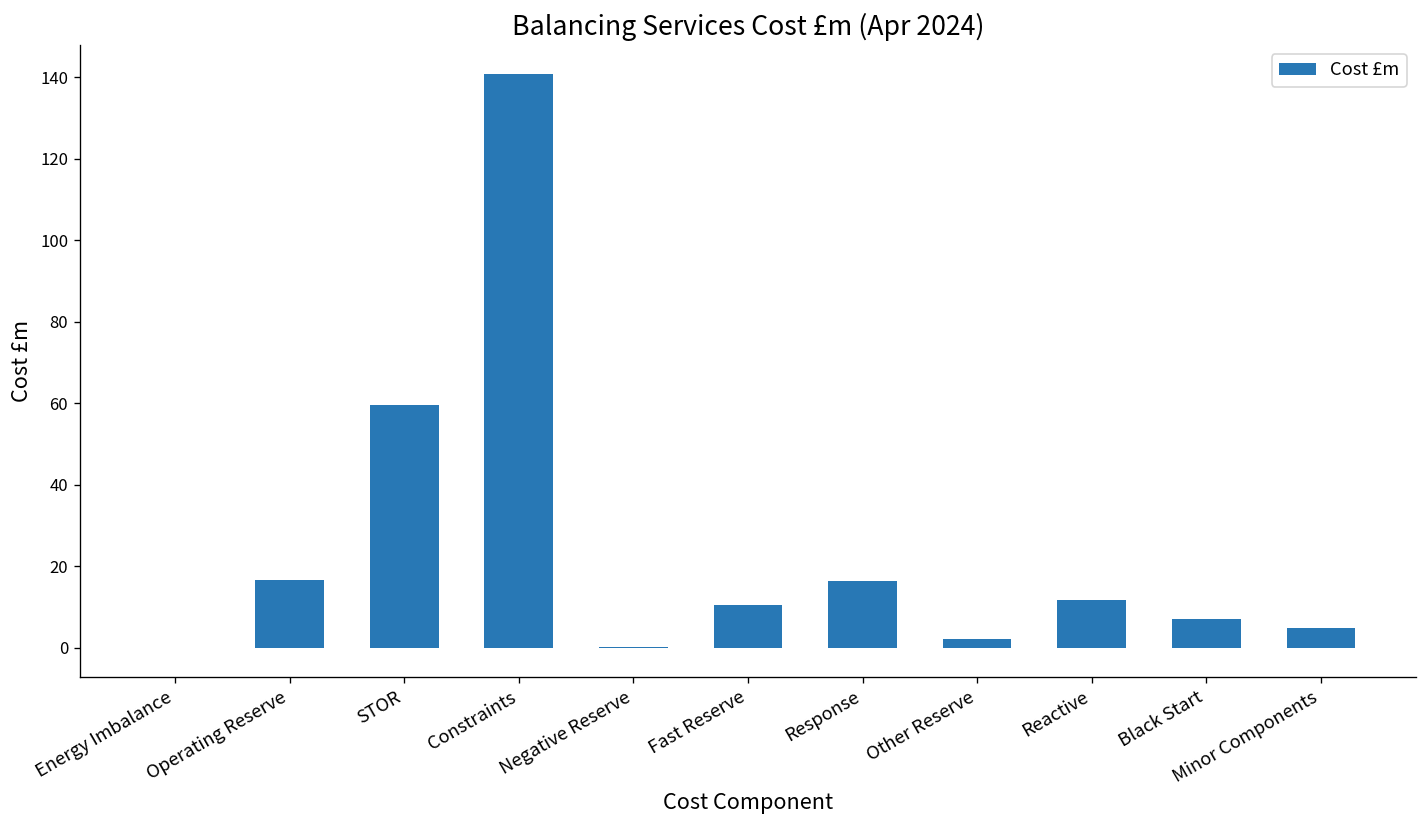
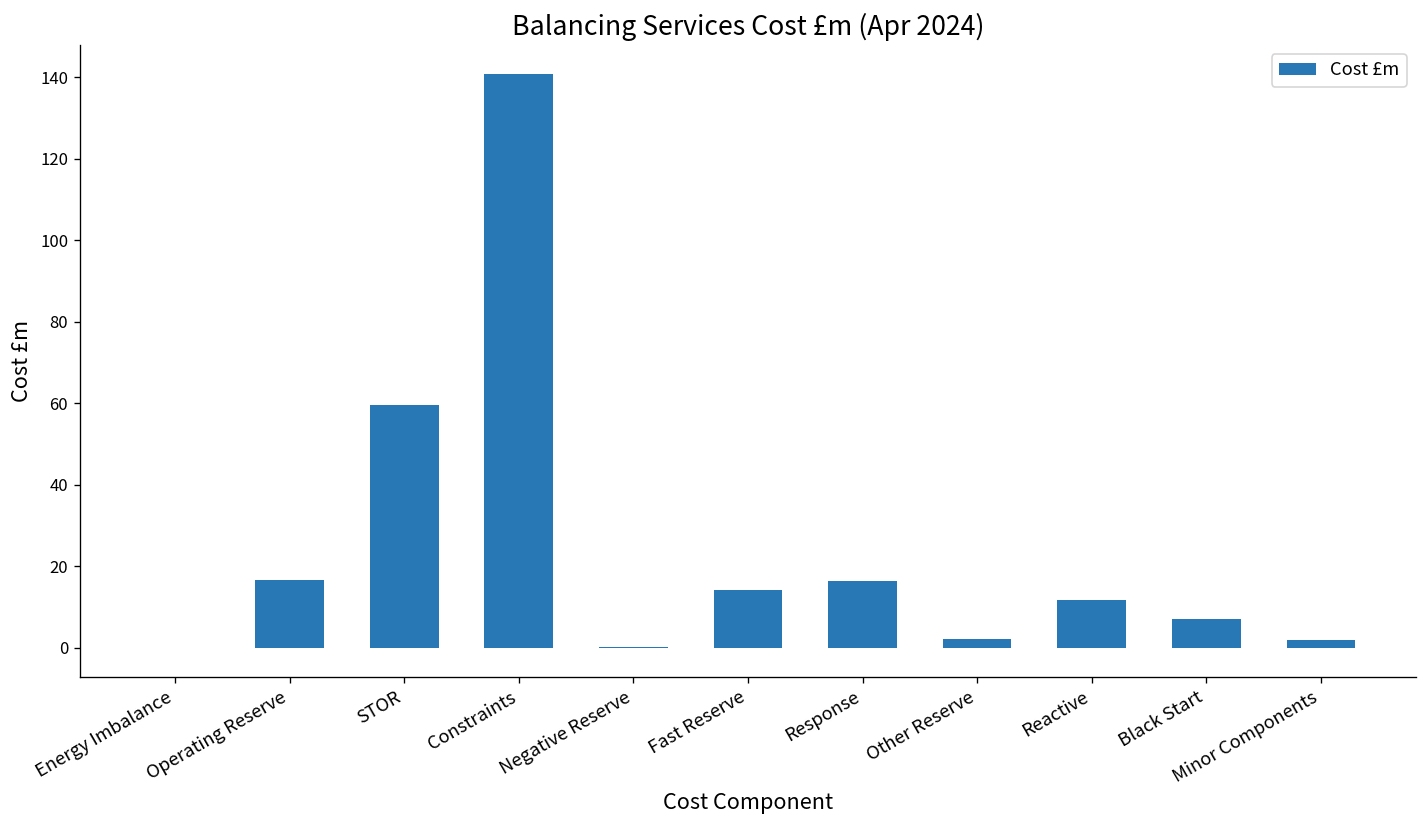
Fast Reserve: 10 -> 14
Minor Components: 5 -> 2
